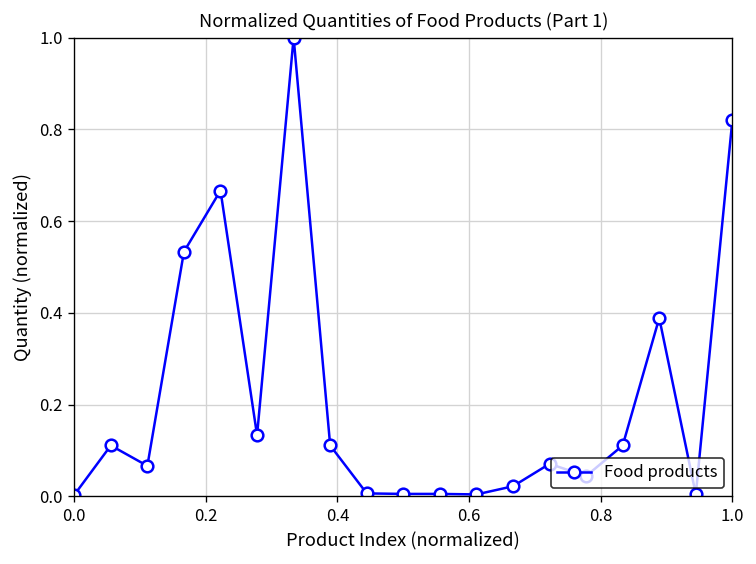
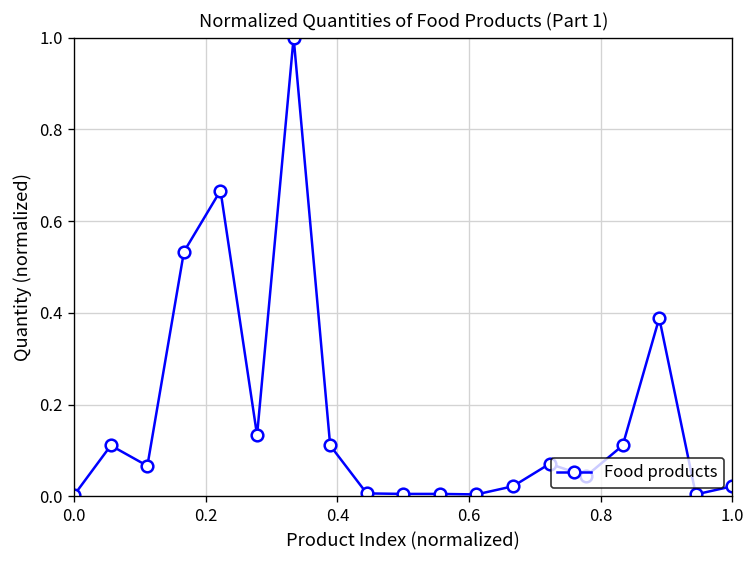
1.0: 0.82 -> 0.02
